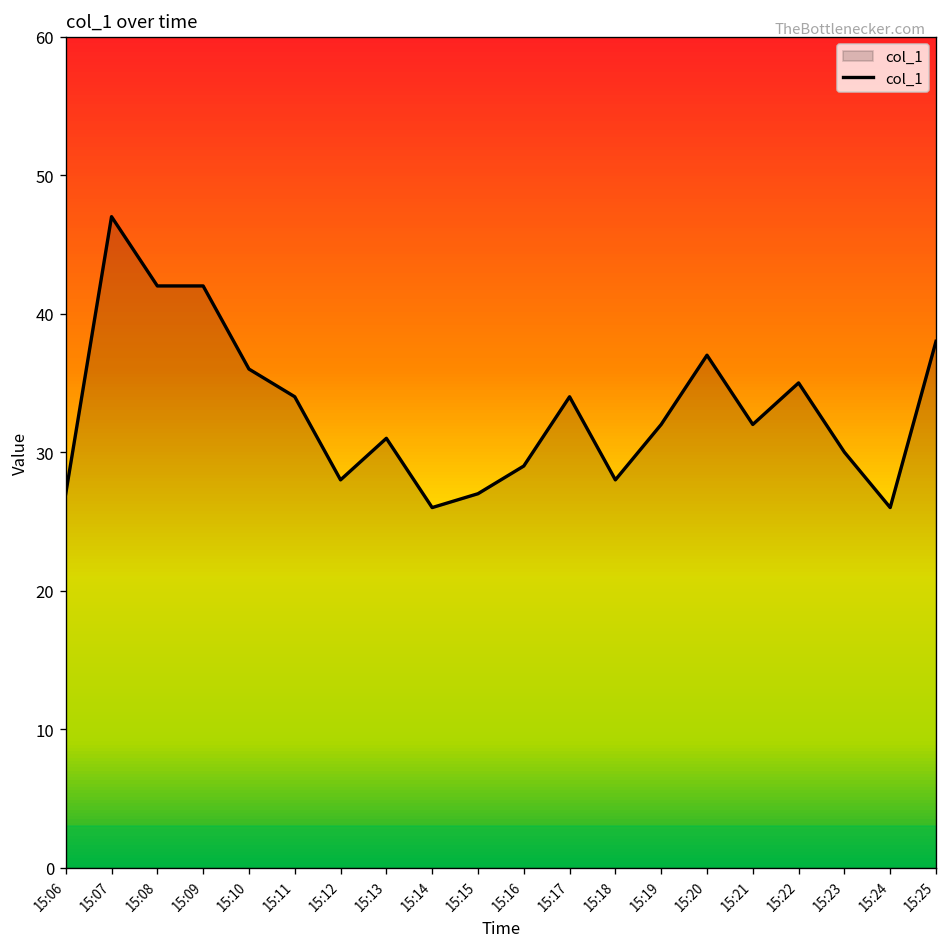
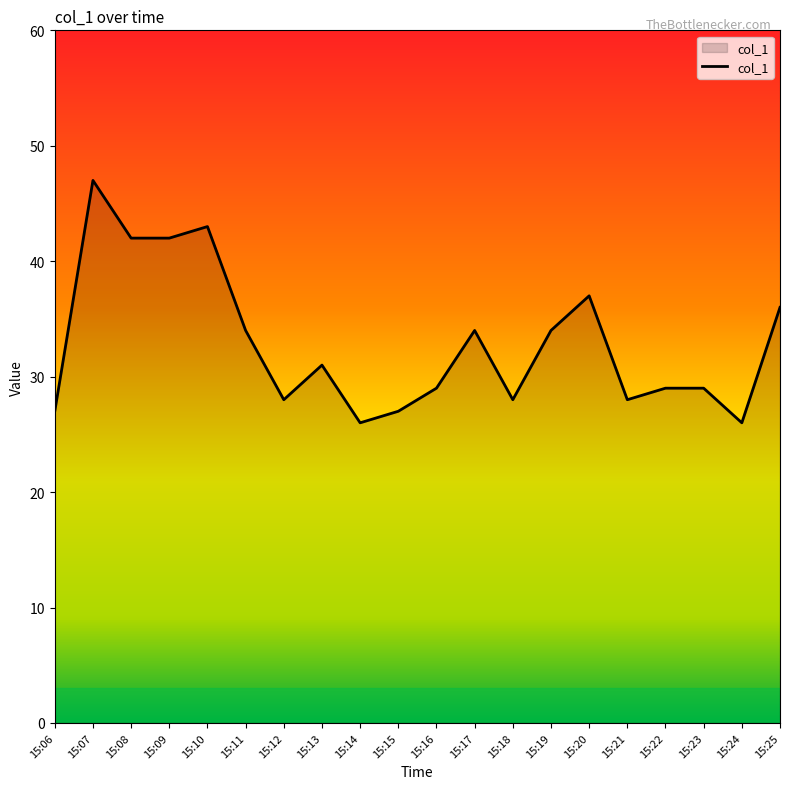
15:10: 36 -> 43
15:19: 32 -> 34
15:21: 32 -> 28
15:22: 35 -> 29
15:23: 30 -> 29
15:25: 38 -> 36
